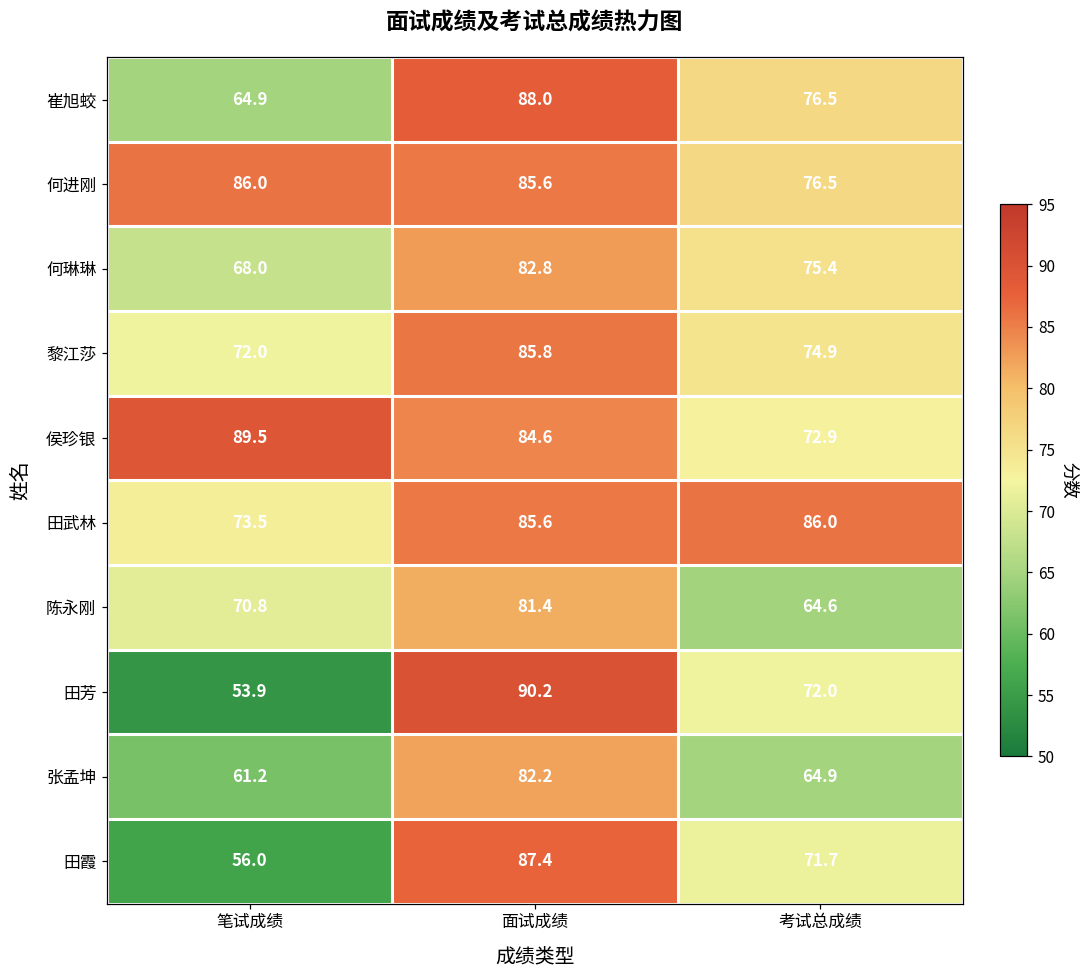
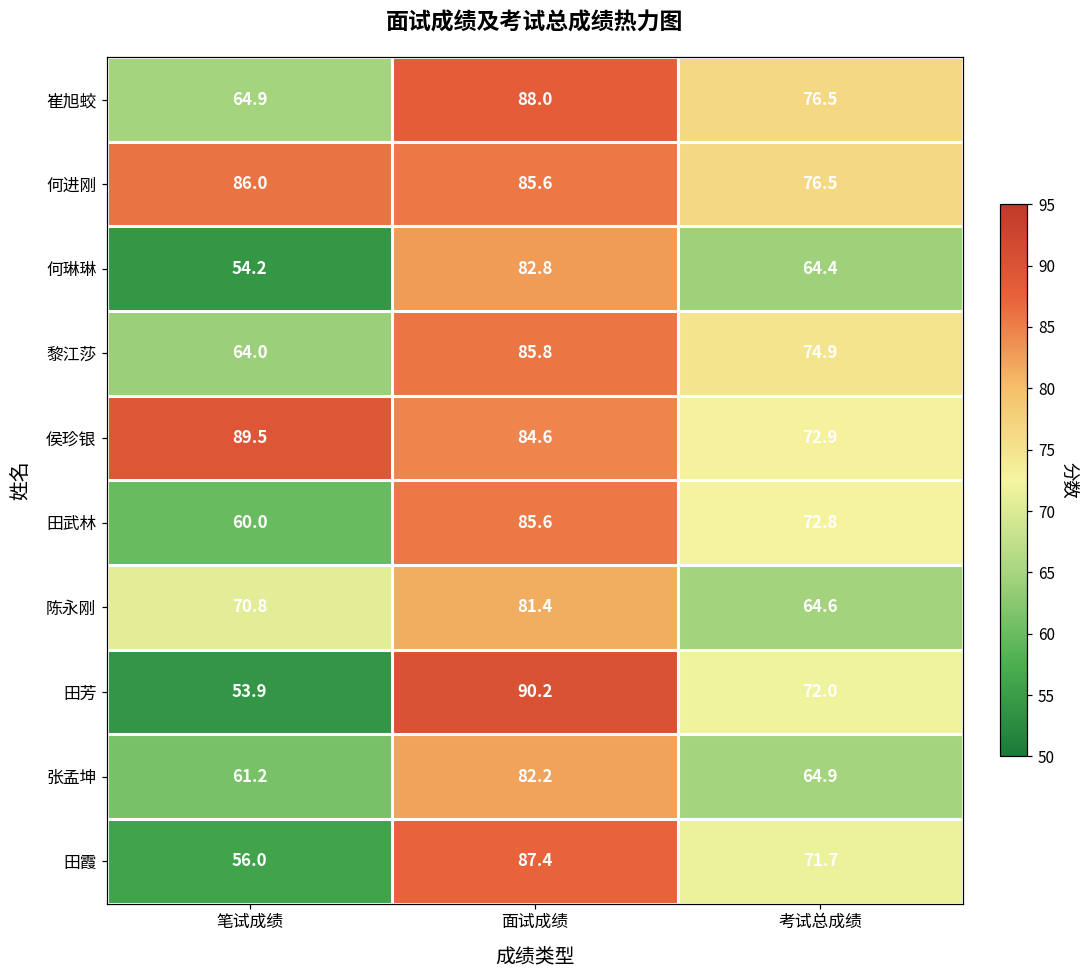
何琳琳, 笔试成绩: 68.0 -> 54.2
何琳琳, 考试总成绩: 75.4 -> 64.4
黎江莎, 笔试成绩: 72.0 -> 64.0
田武林, 笔试成绩: 73.5 -> 60.0
田武林, 考试总成绩: 86.0 -> 72.8
